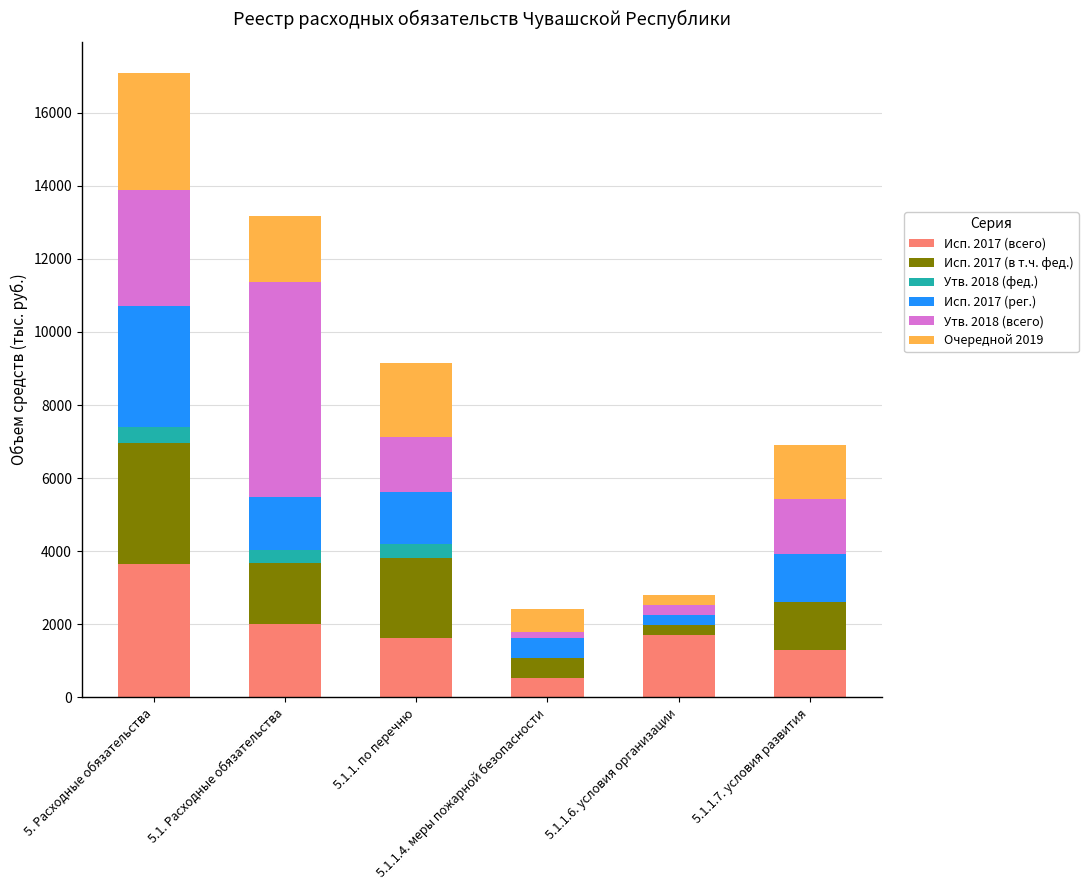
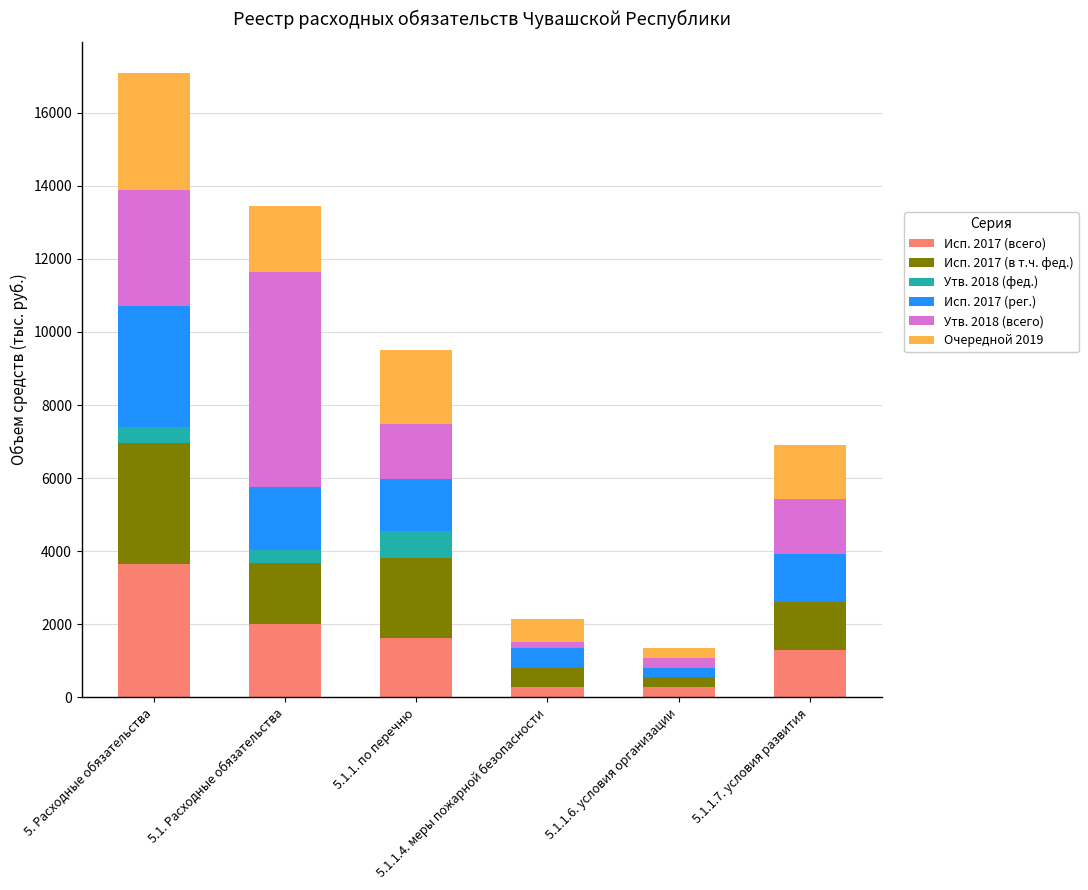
Исп. 2017 (рег.), 5.1. Расходные обязательства: 1400 -> 1700
Утв. 2018 (фед.), 5.1.1. по перечню: 400 -> 700
Исп. 2017 (всего), 5.1.1.4. меры пожарной безопасности: 500 -> 300
Исп. 2017 (всего), 5.1.1.6. условия организации: 1700 -> 300
